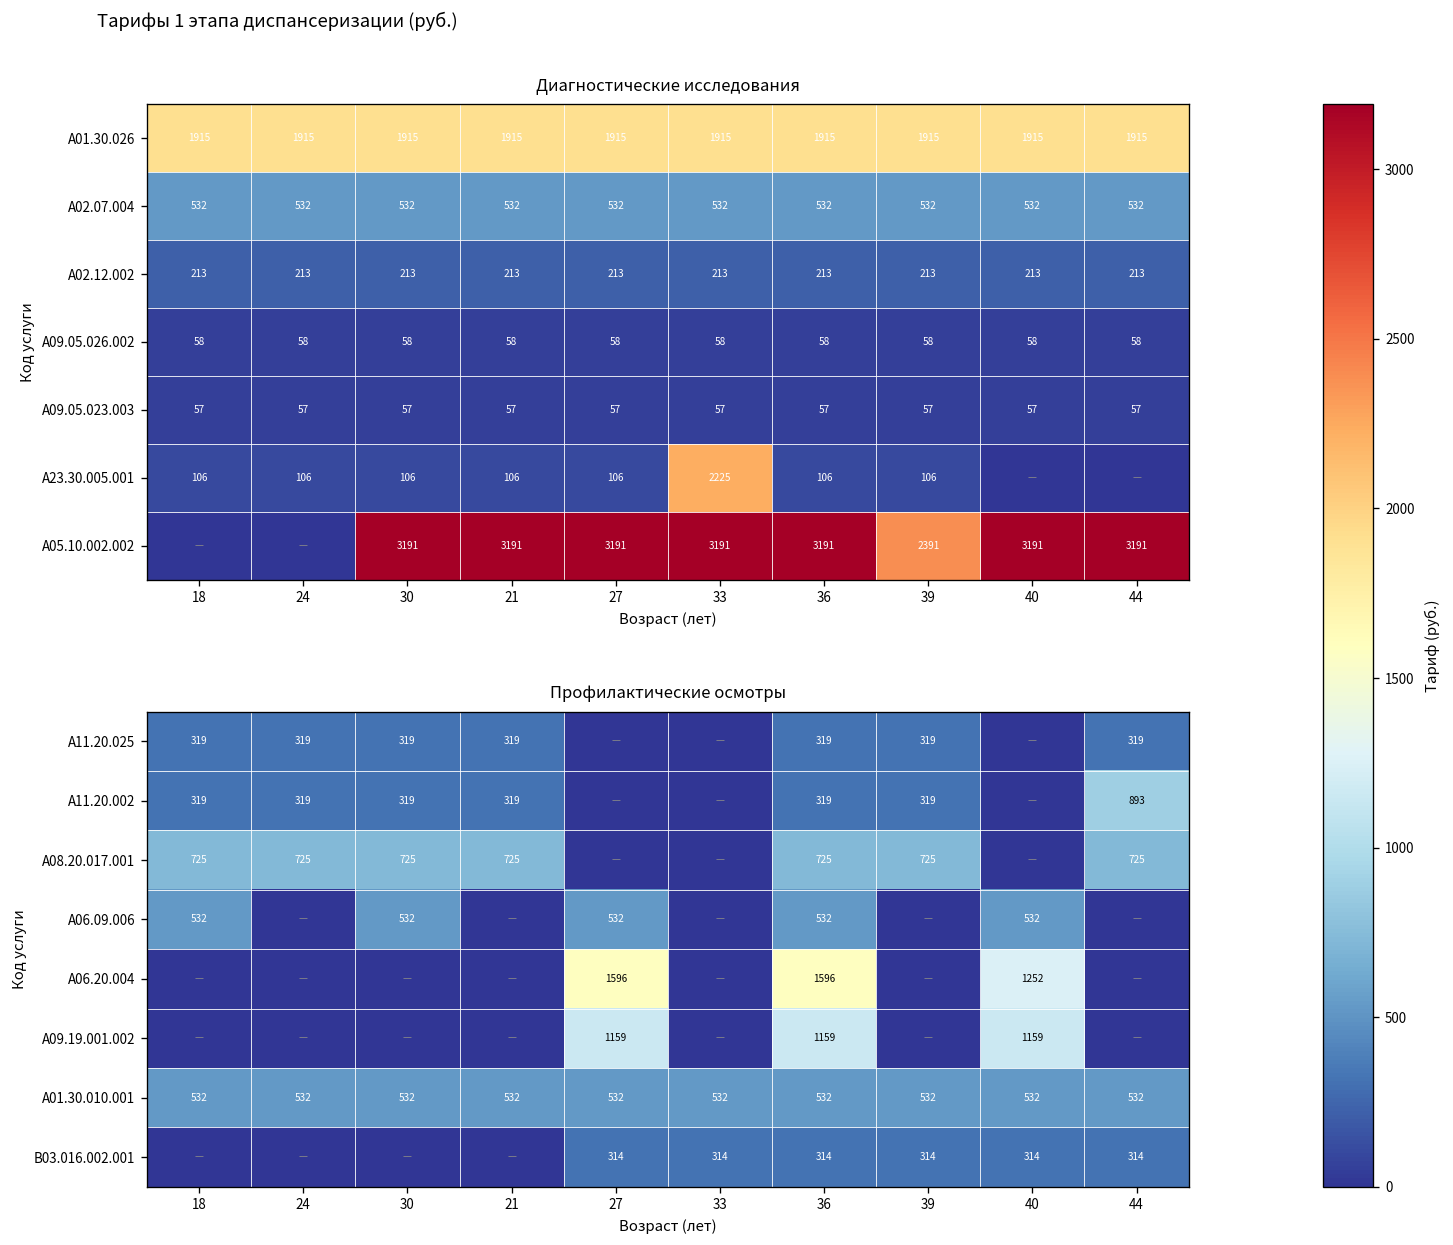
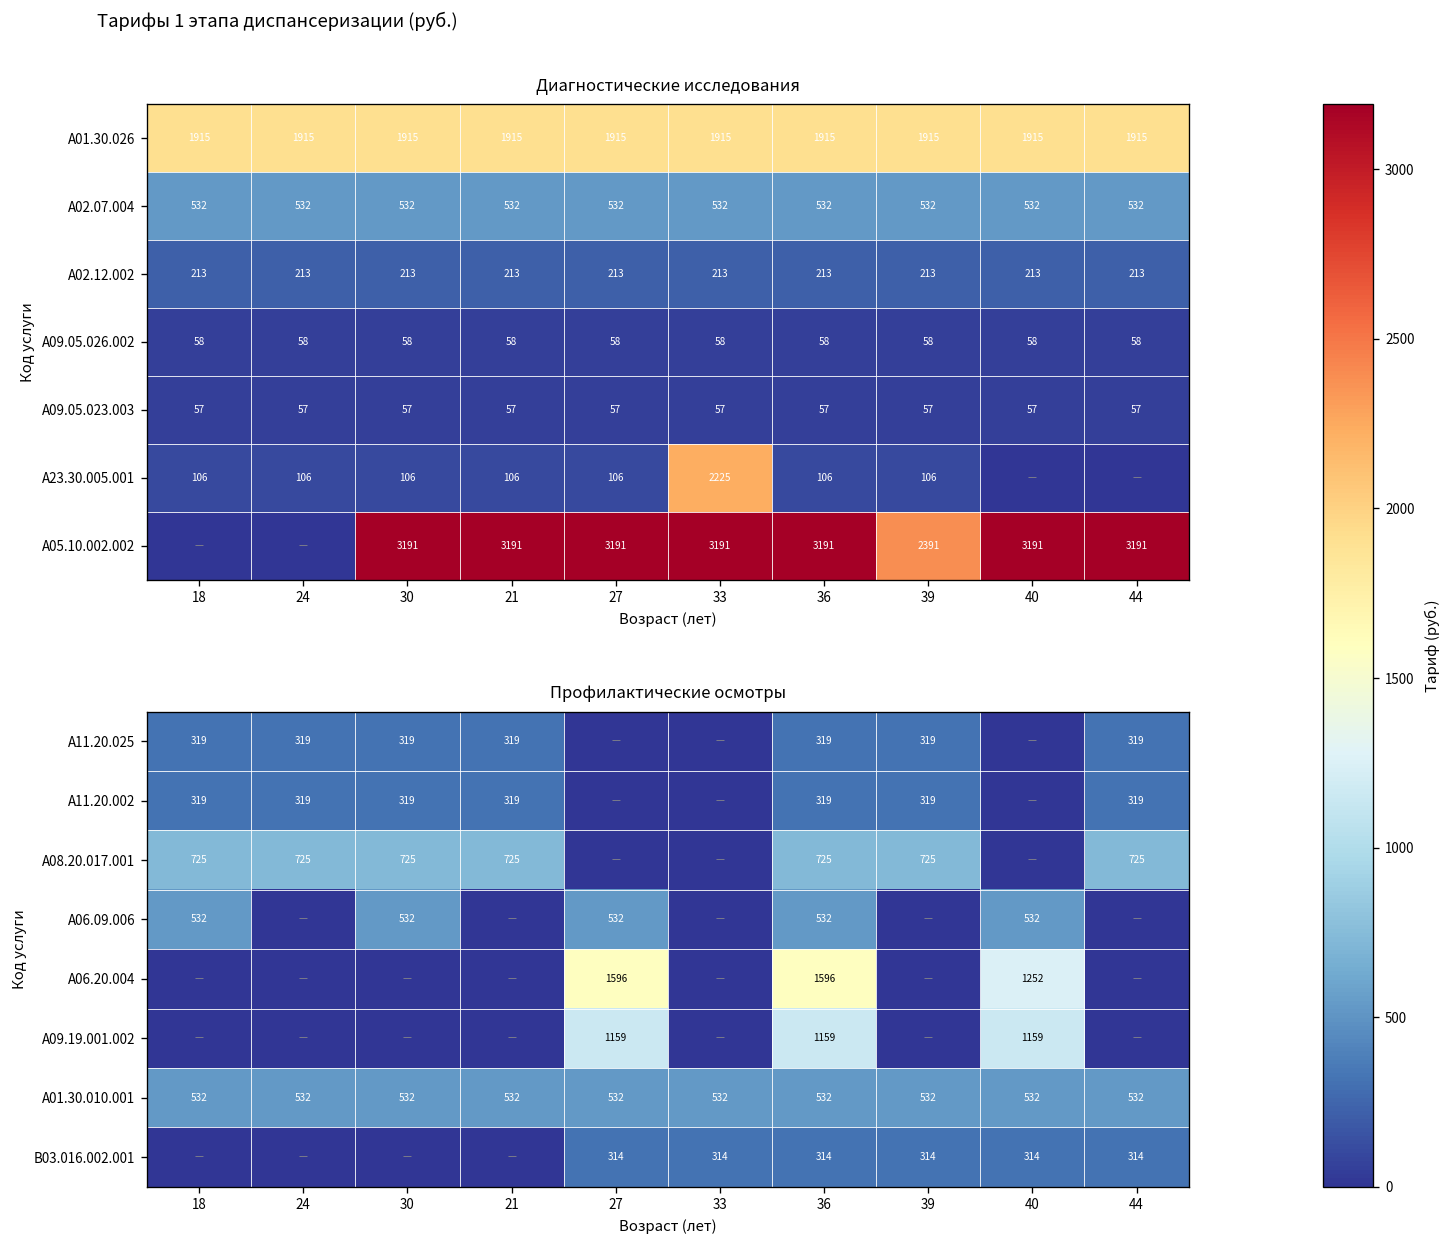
Профилактические осмотры, A11.20.002, 44: 893 -> 319
